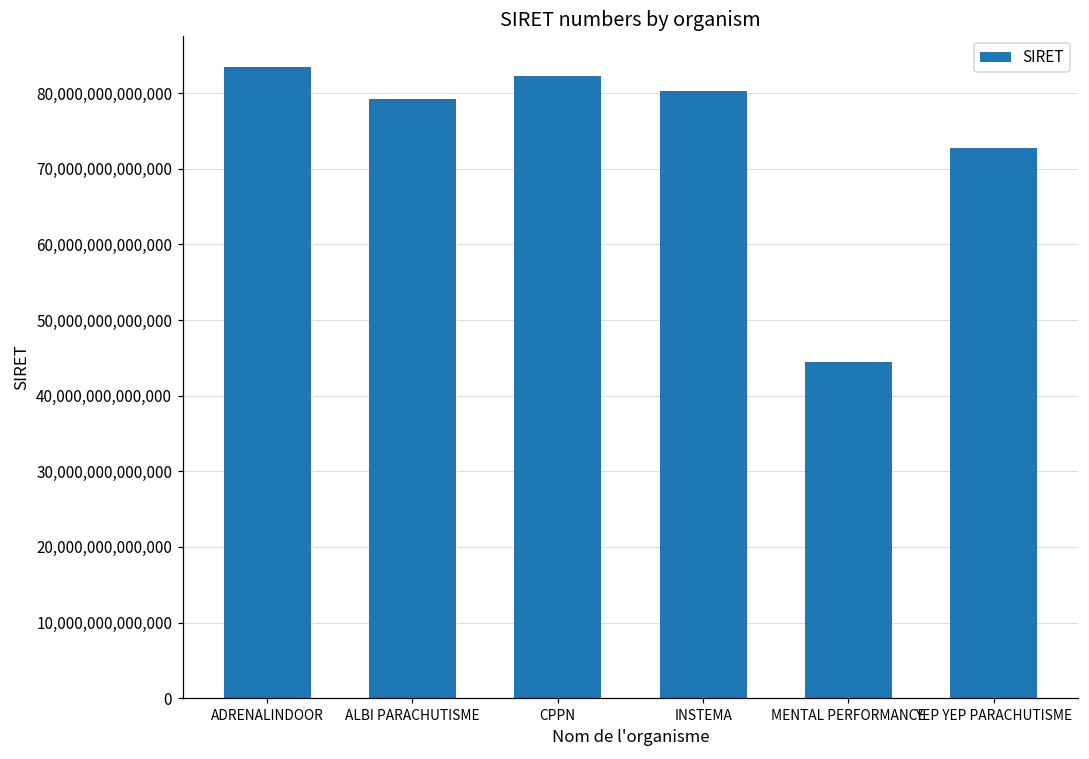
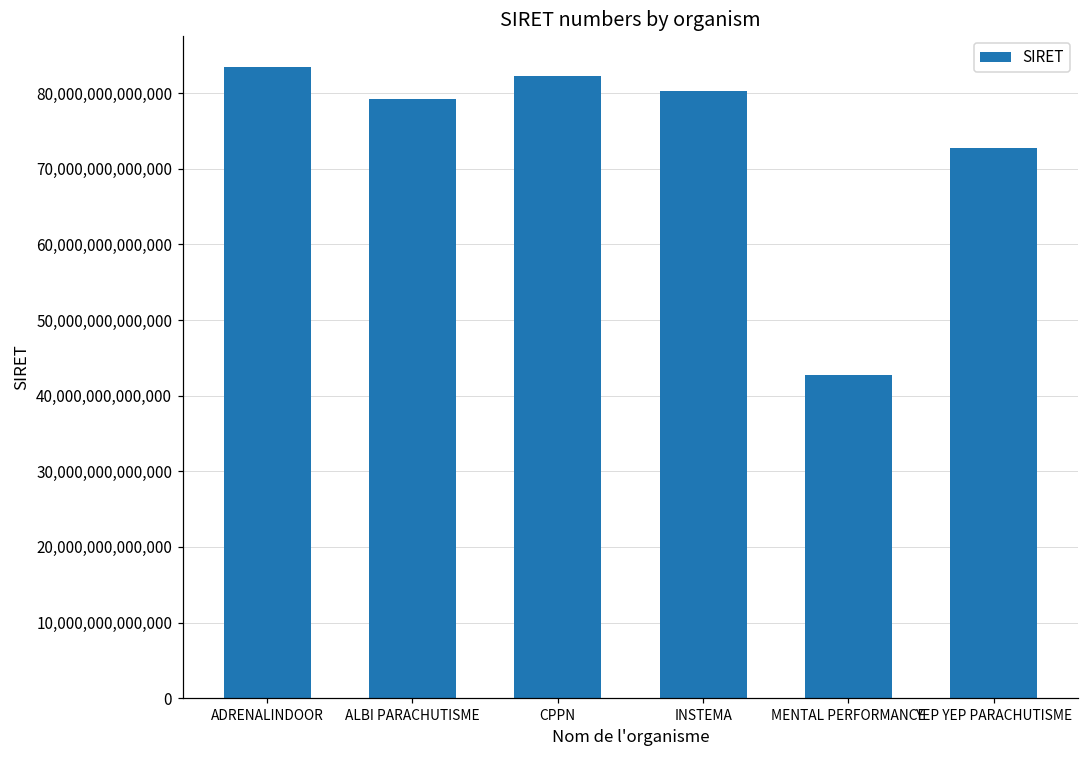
MENTAL PERFORMANCE: 44,000,000,000,000 -> 43,000,000,000,000
